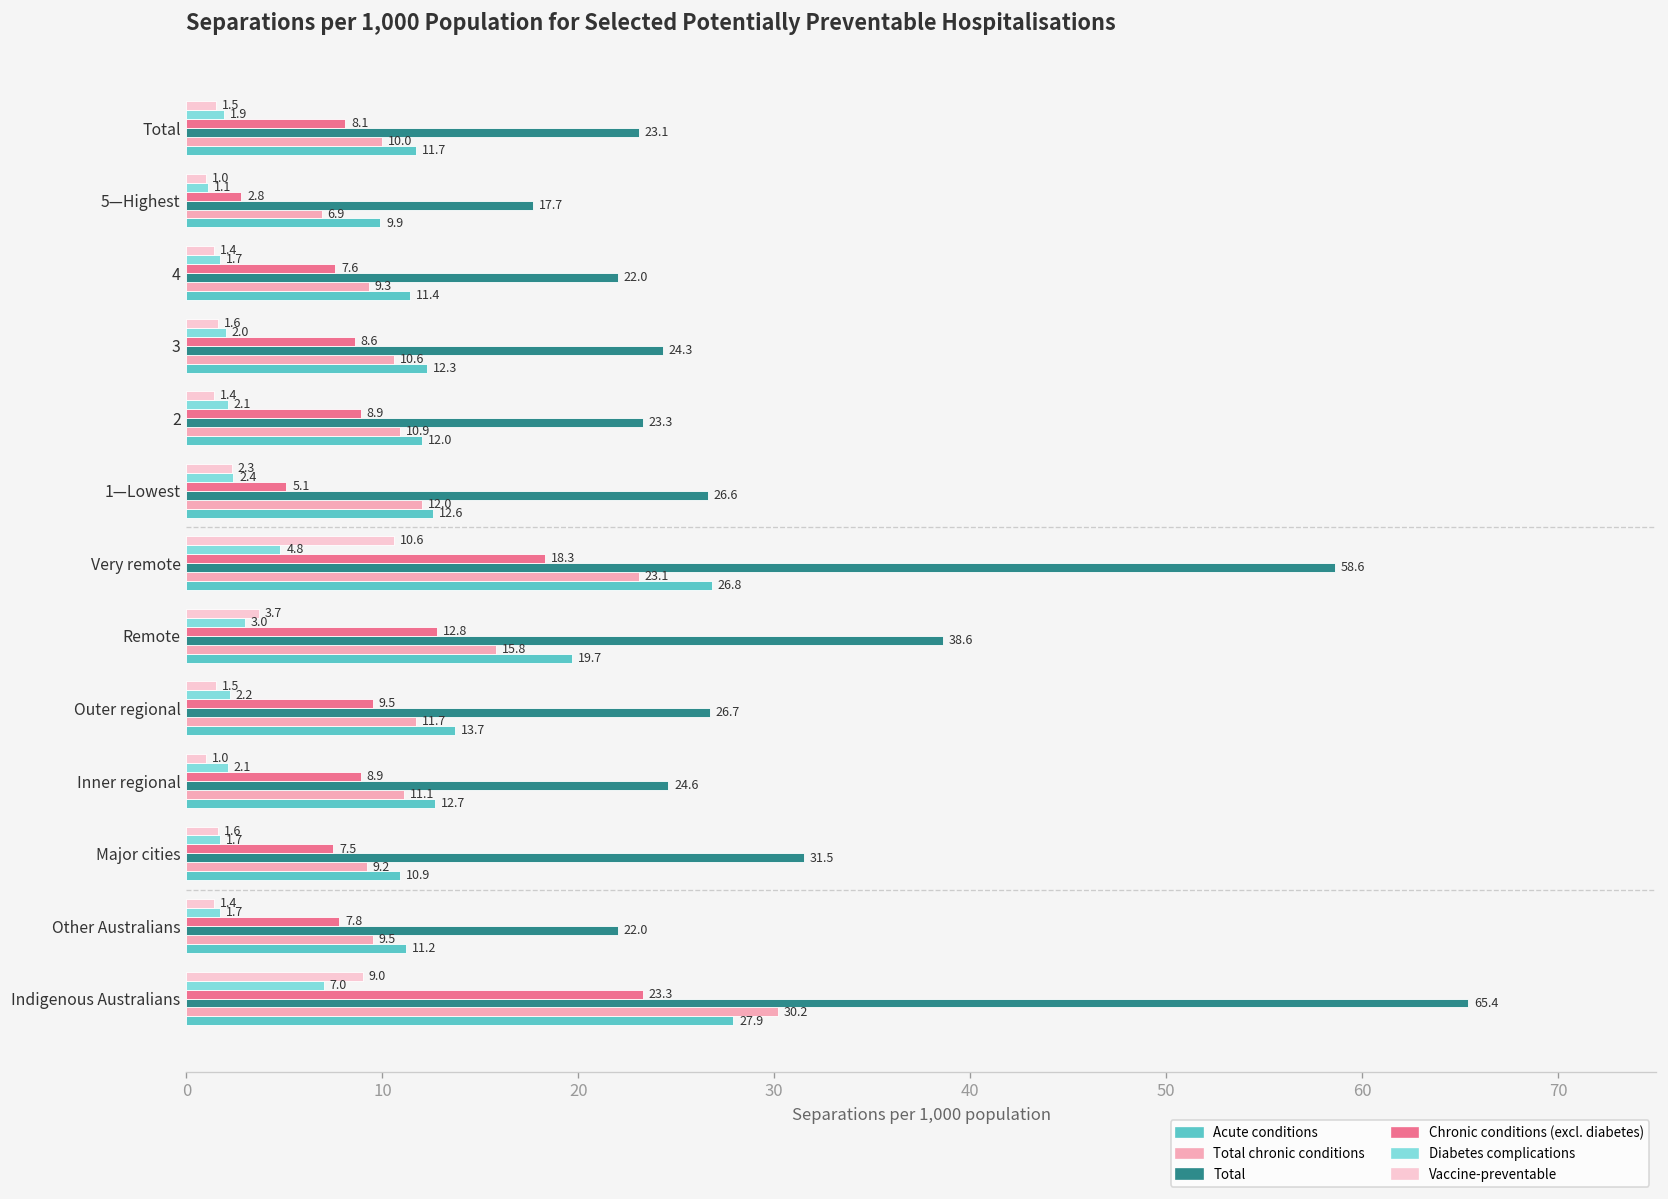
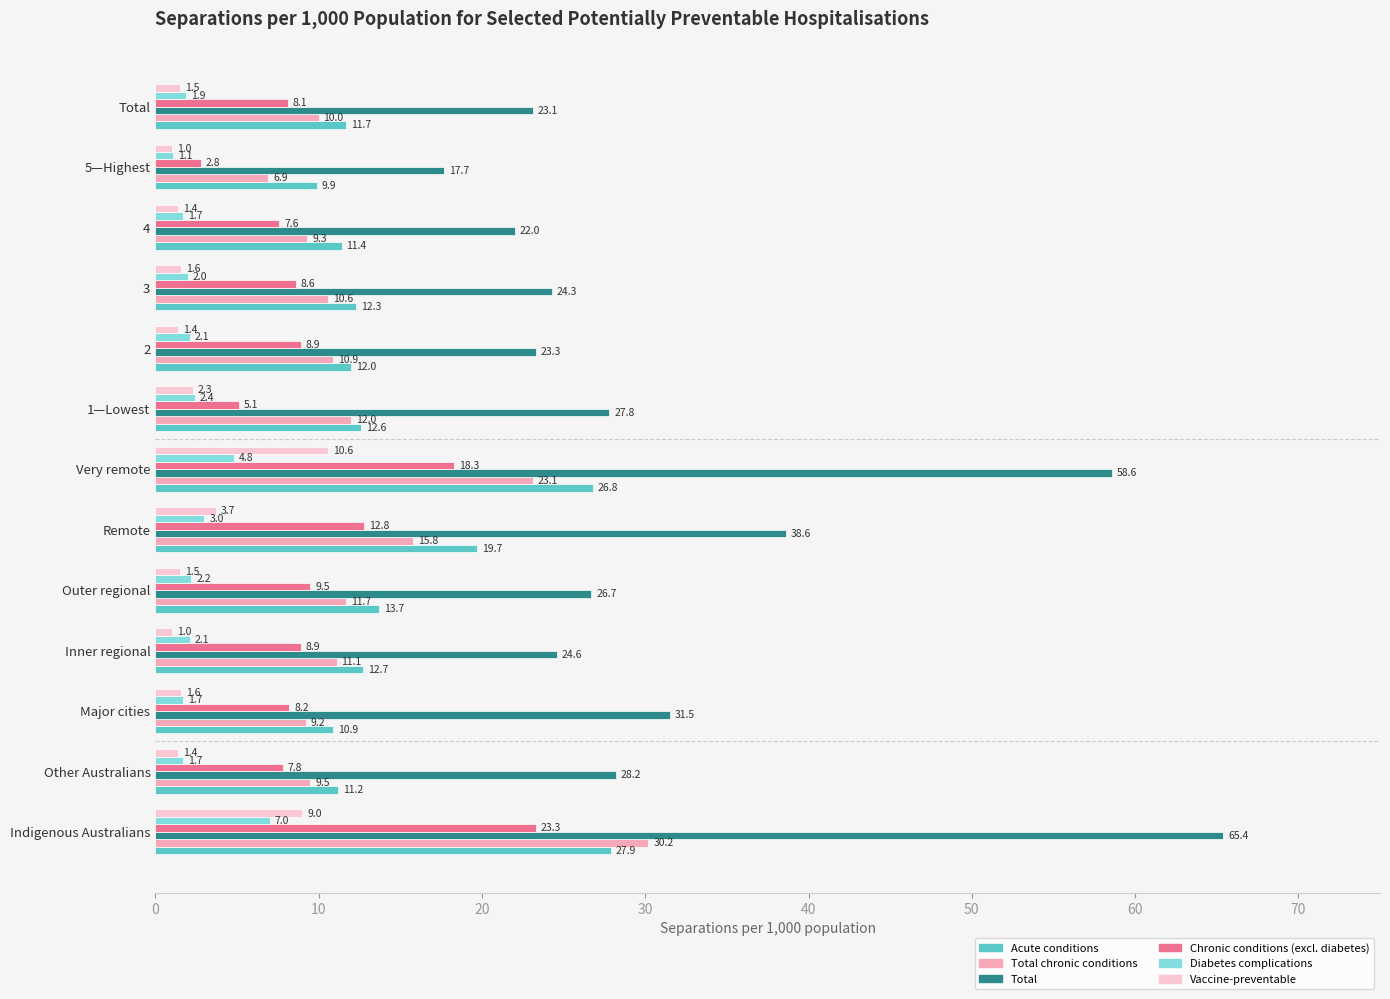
Total, 1—Lowest: 26.6 -> 27.8
Chronic conditions (excl. diabetes), Major cities: 7.5 -> 8.2
Total, Other Australians: 22.0 -> 28.2
